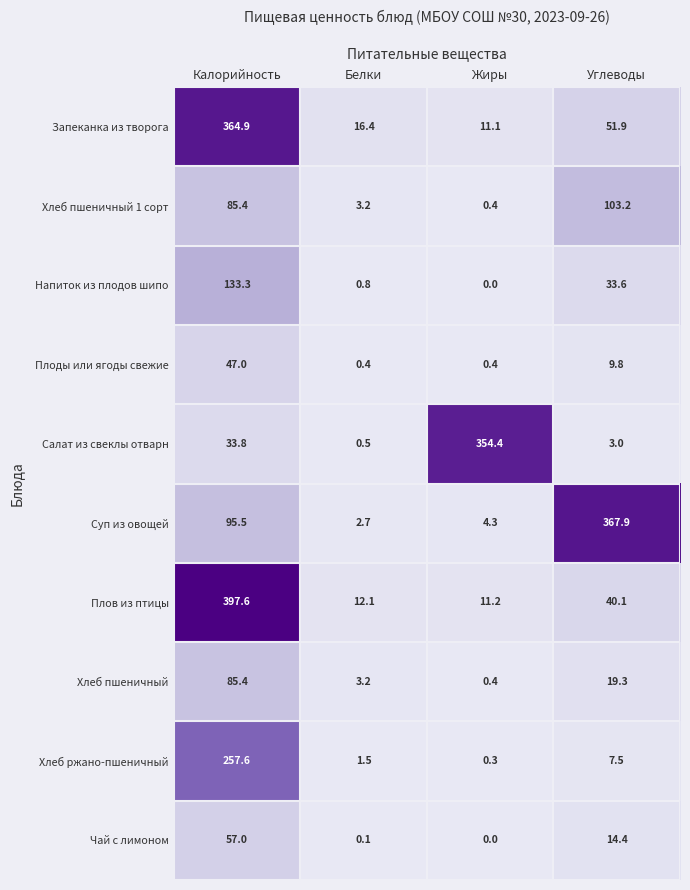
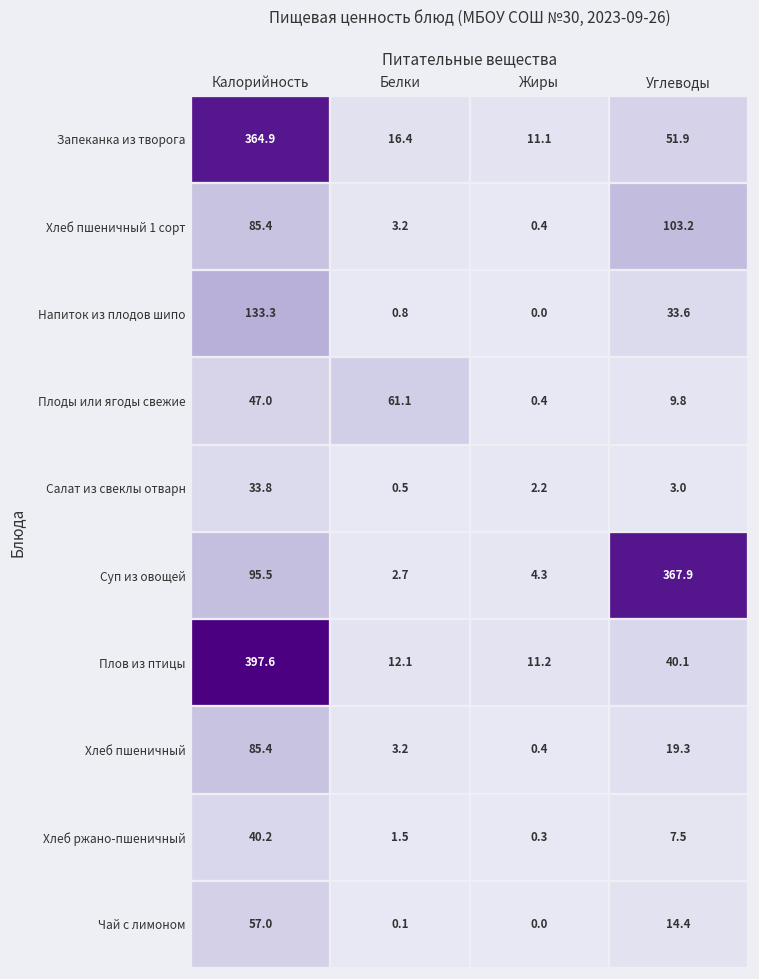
Плоды или ягоды свежие, Белки: 0.4 -> 61.1
Салат из свеклы отварн, Жиры: 354.4 -> 2.2
Хлеб ржано-пшеничный, Калорийность: 257.6 -> 40.2
